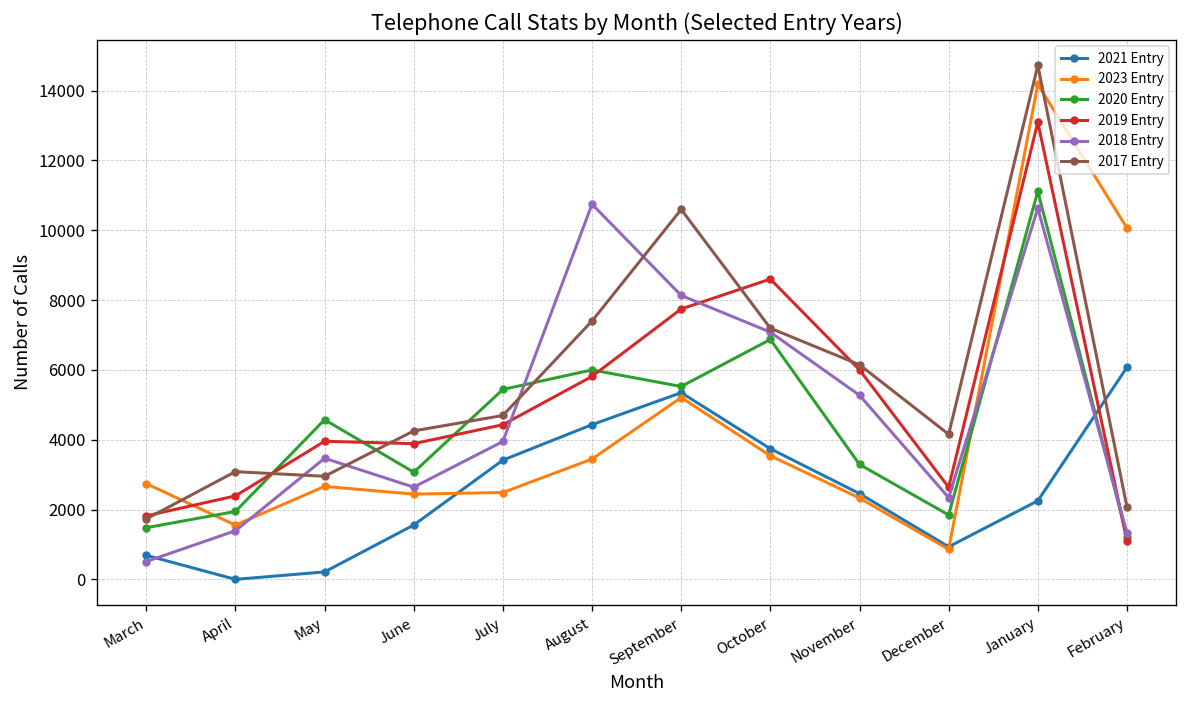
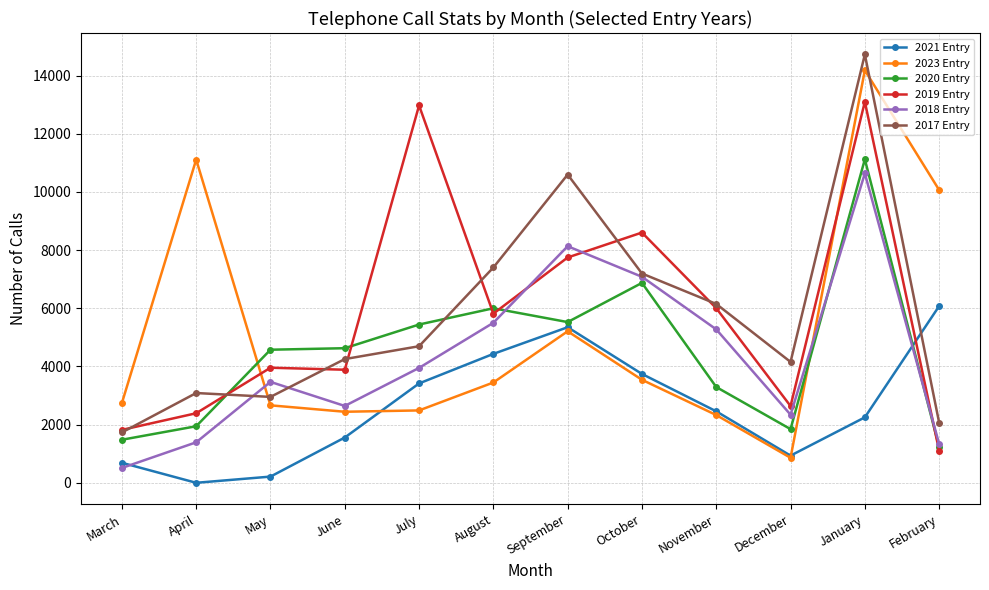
2023 Entry, April: 1600 -> 11100
2020 Entry, June: 3100 -> 4600
2019 Entry, July: 4400 -> 13000
2018 Entry, August: 10700 -> 5500
